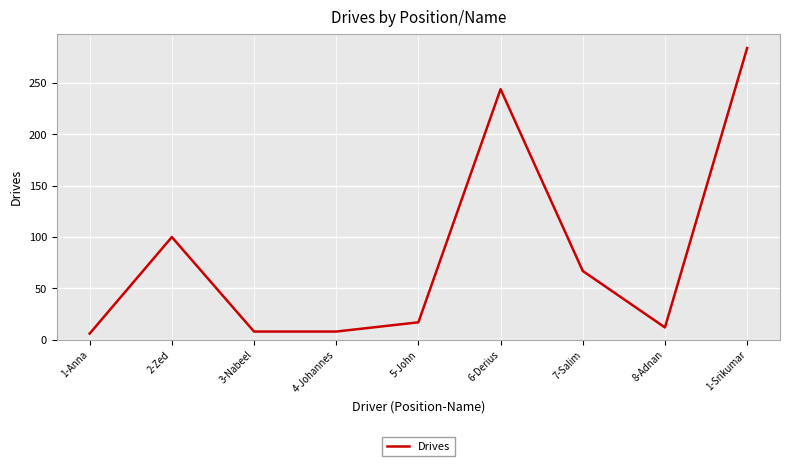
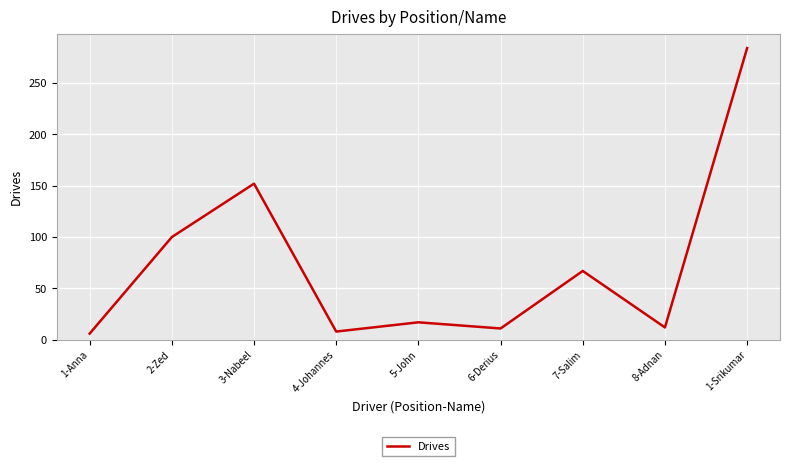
3-Nabeel: 8 -> 152
6-Derius: 244 -> 11
